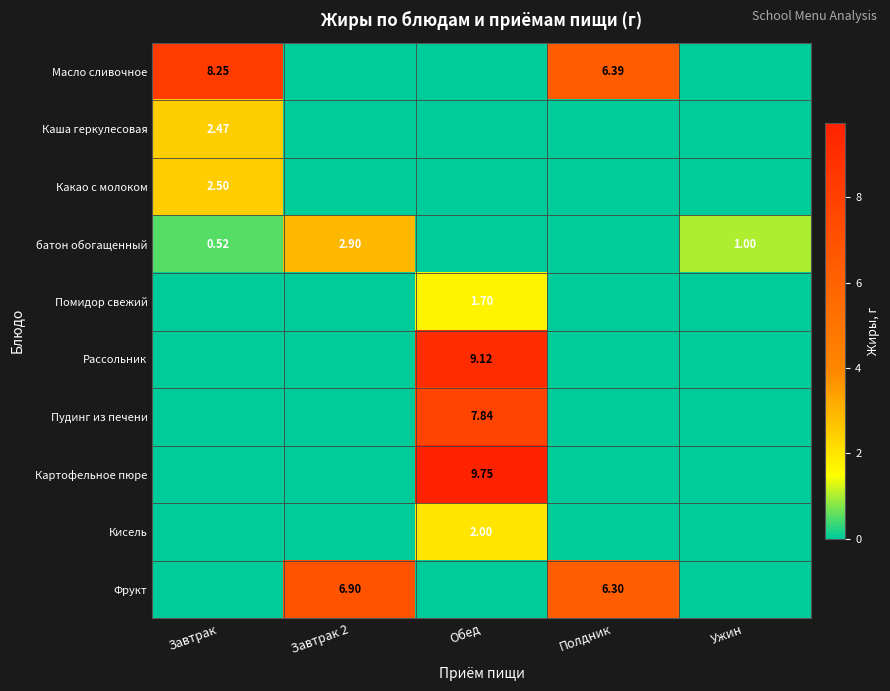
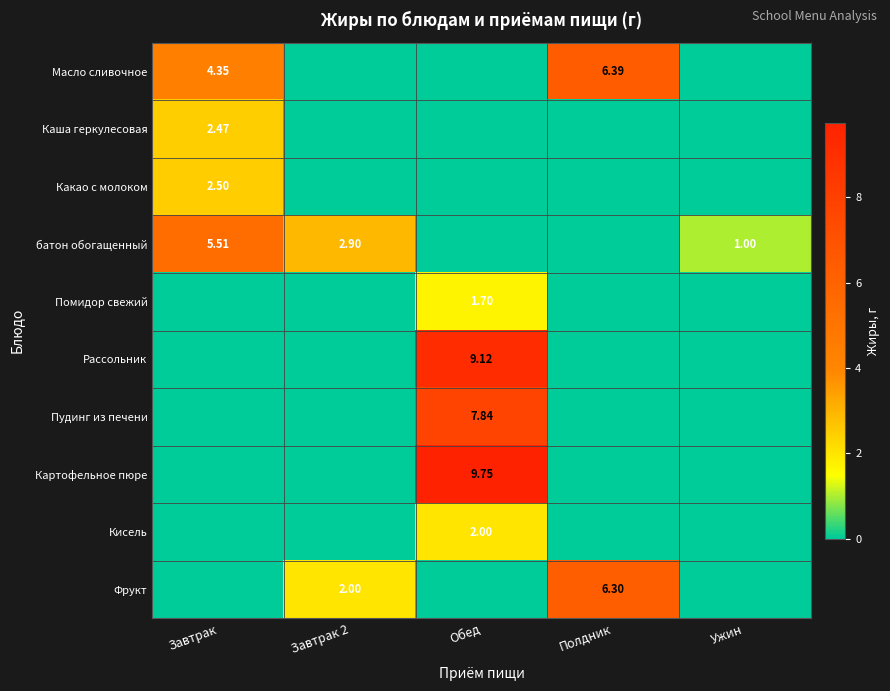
Масло сливочное, Завтрак: 8.25 -> 4.35
батон обогащенный, Завтрак: 0.52 -> 5.51
Фрукт, Завтрак 2: 6.90 -> 2.00
